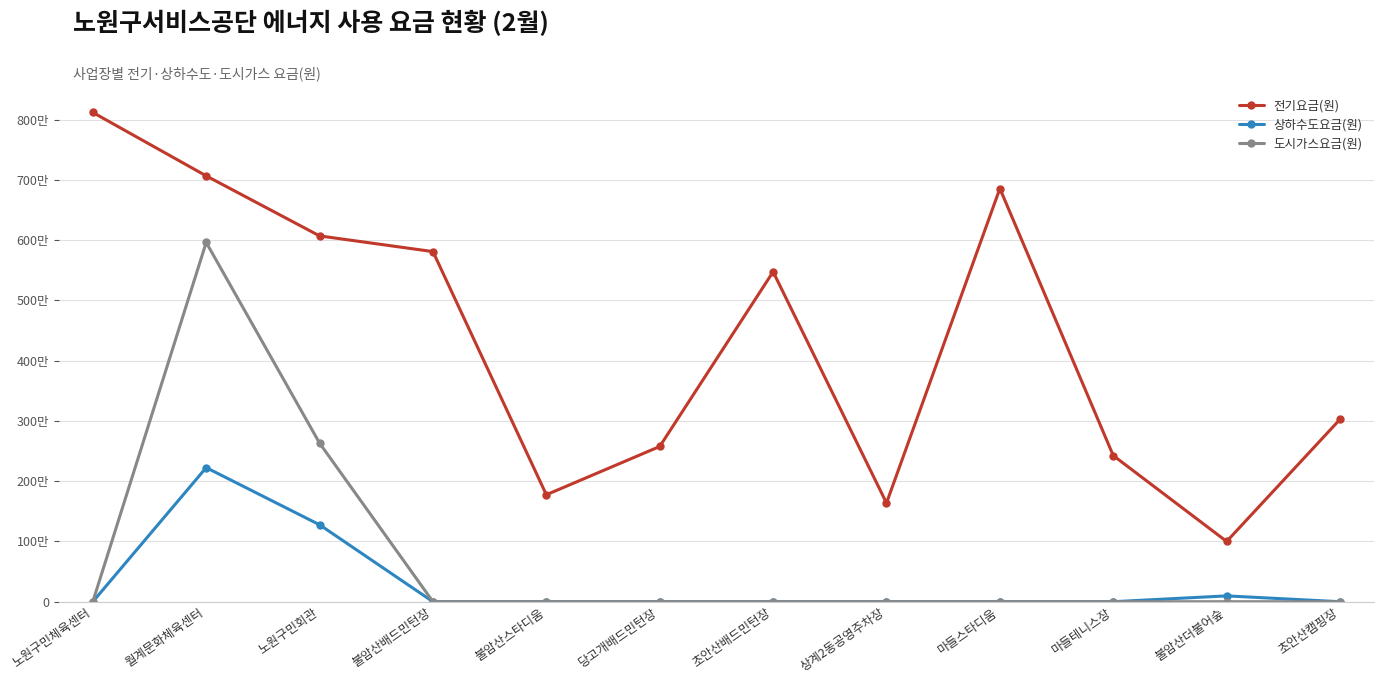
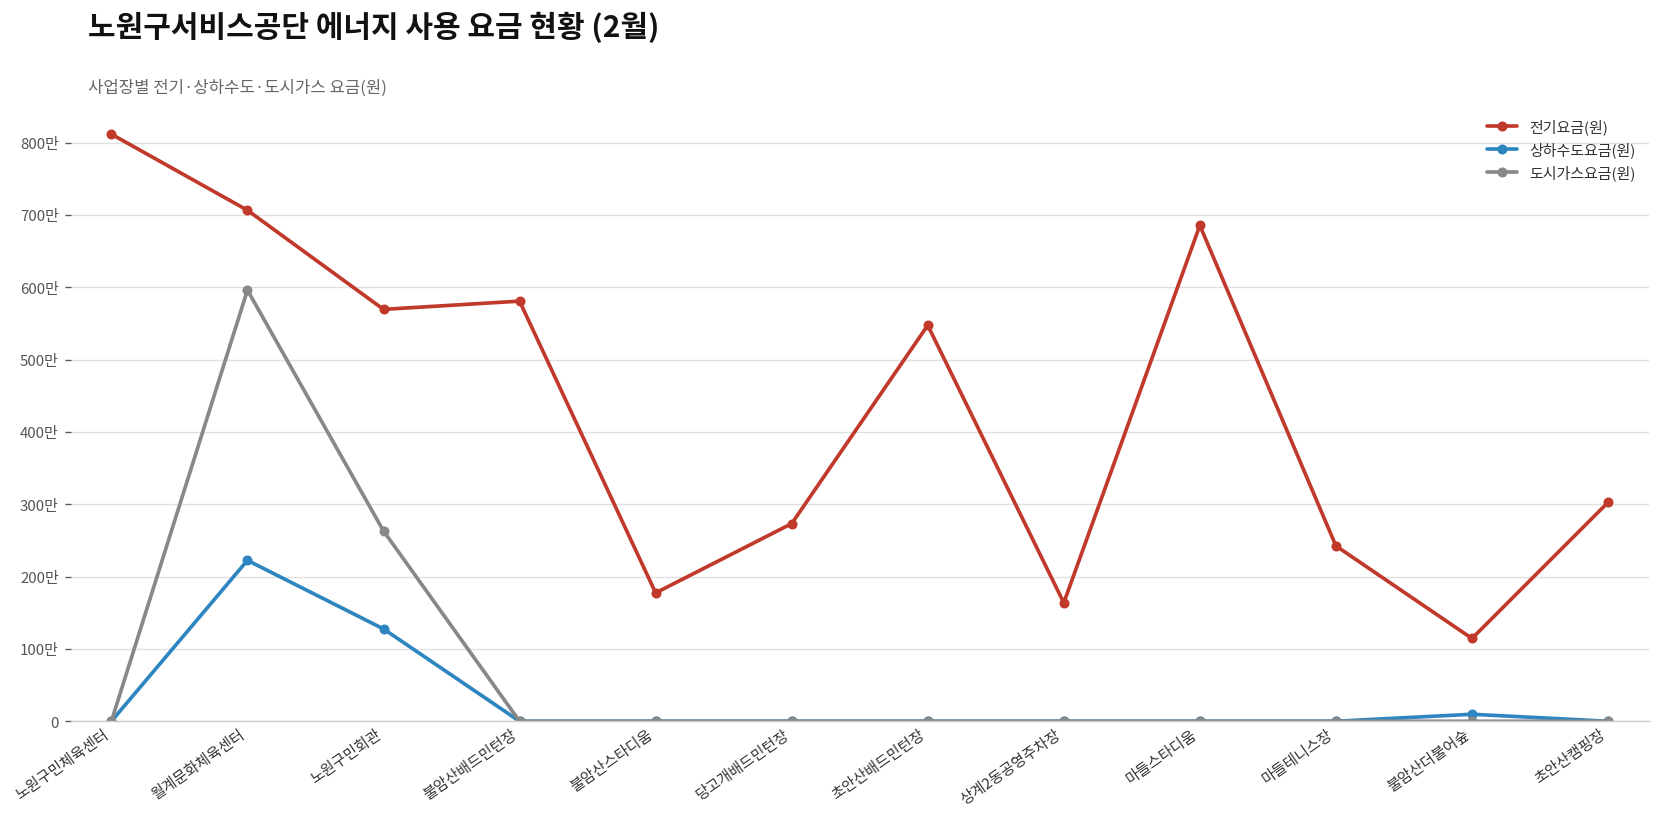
전기요금(원), 노원구민회관: 610만 -> 570만
전기요금(원), 당고개배드민턴장: 260만 -> 270만
전기요금(원), 불암산더불어숲: 100만 -> 110만
